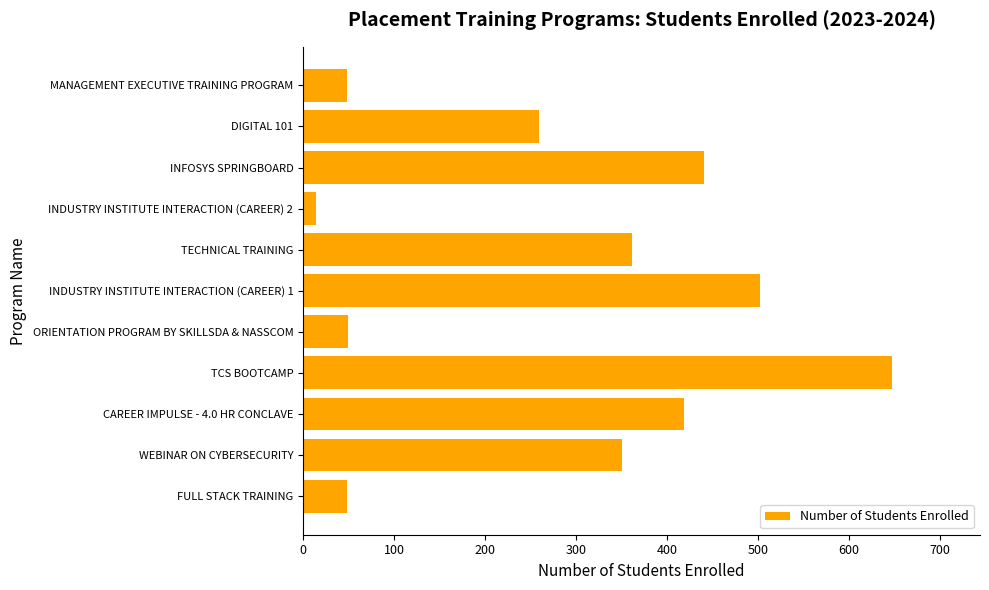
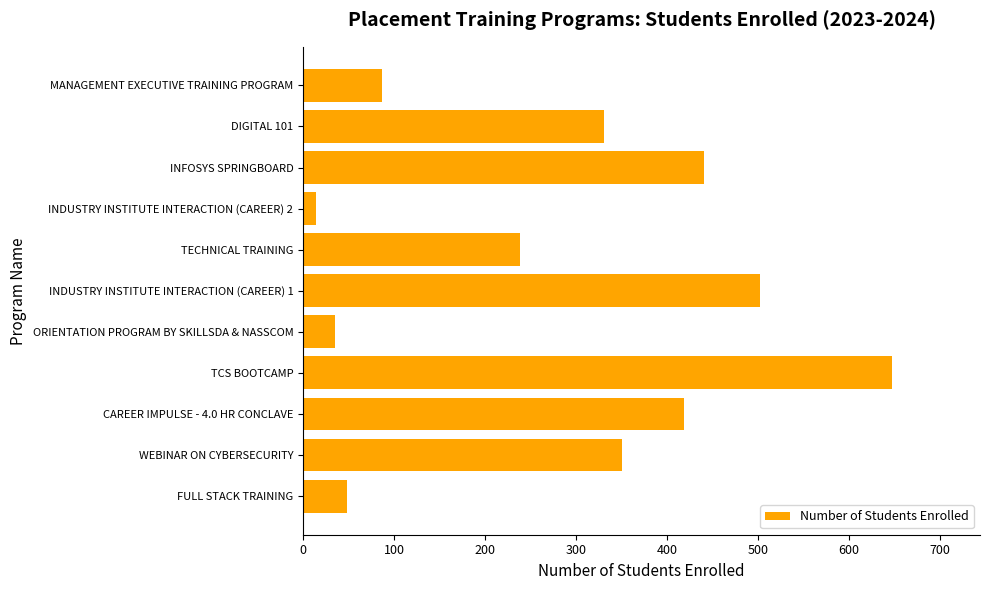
MANAGEMENT EXECUTIVE TRAINING PROGRAM: 50 -> 90
DIGITAL 101: 260 -> 330
TECHNICAL TRAINING: 360 -> 240
ORIENTATION PROGRAM BY SKILLSDA & NASSCOM: 50 -> 40
